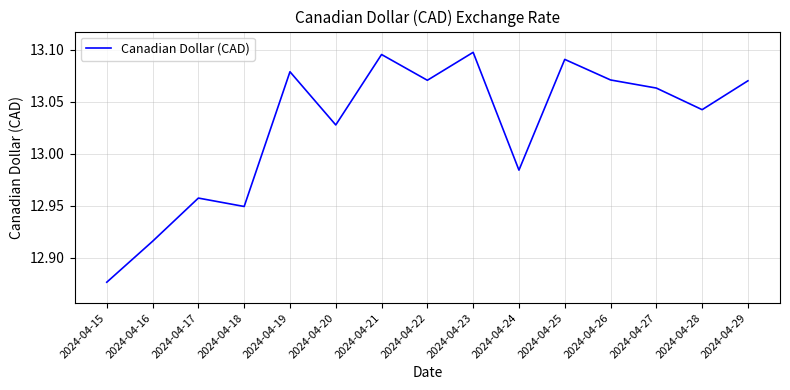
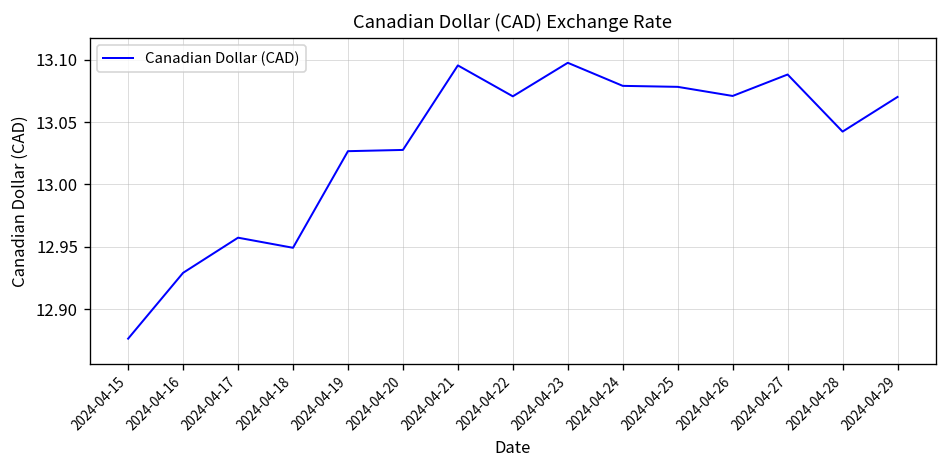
2024-04-16: 12.916 -> 12.929
2024-04-19: 13.079 -> 13.027
2024-04-24: 12.984 -> 13.079
2024-04-25: 13.091 -> 13.078
2024-04-27: 13.063 -> 13.088
